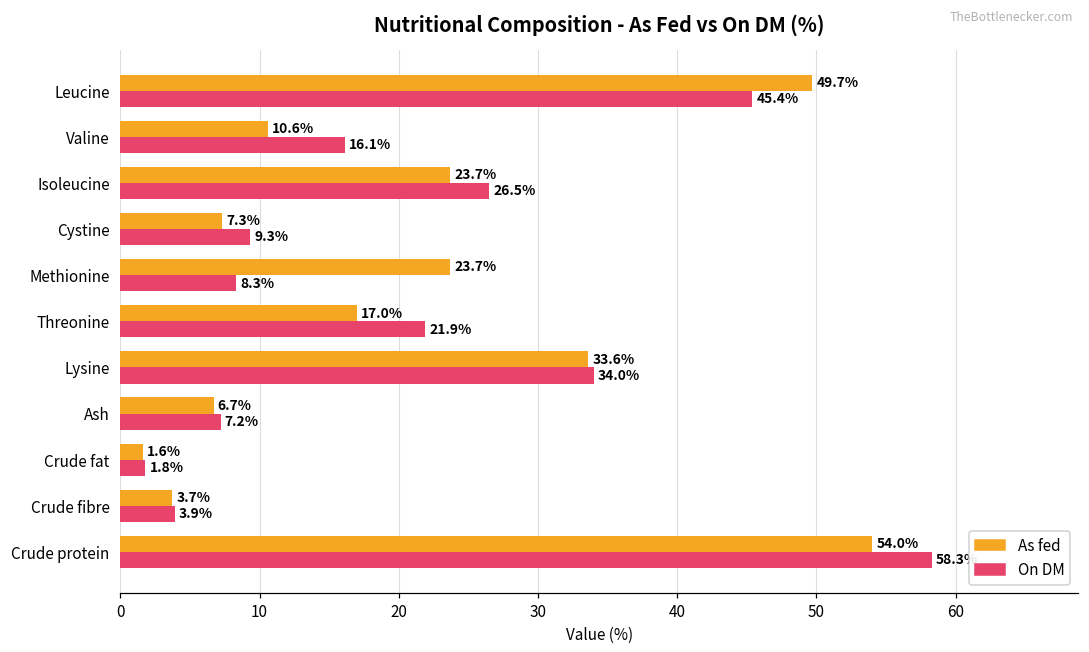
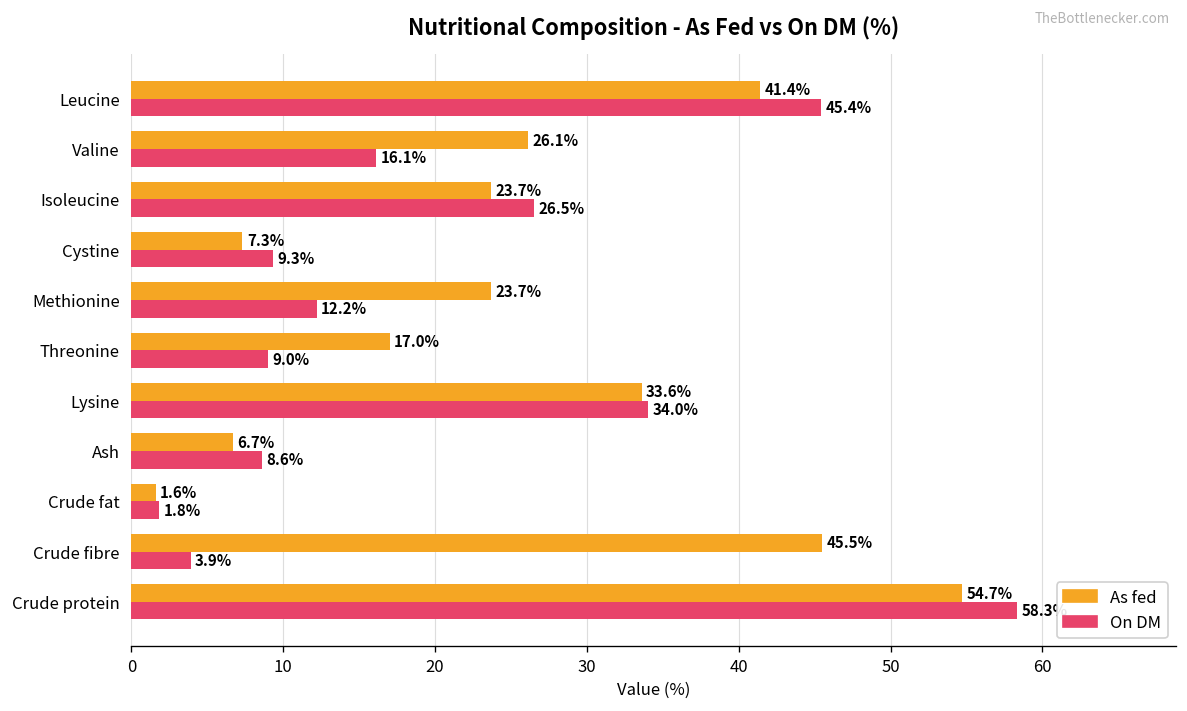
As fed, Leucine: 49.7% -> 41.4%
As fed, Valine: 10.6% -> 26.1%
On DM, Methionine: 8.3% -> 12.2%
On DM, Threonine: 21.9% -> 9.0%
On DM, Ash: 7.2% -> 8.6%
As fed, Crude fibre: 3.7% -> 45.5%
As fed, Crude protein: 54.0% -> 54.7%
